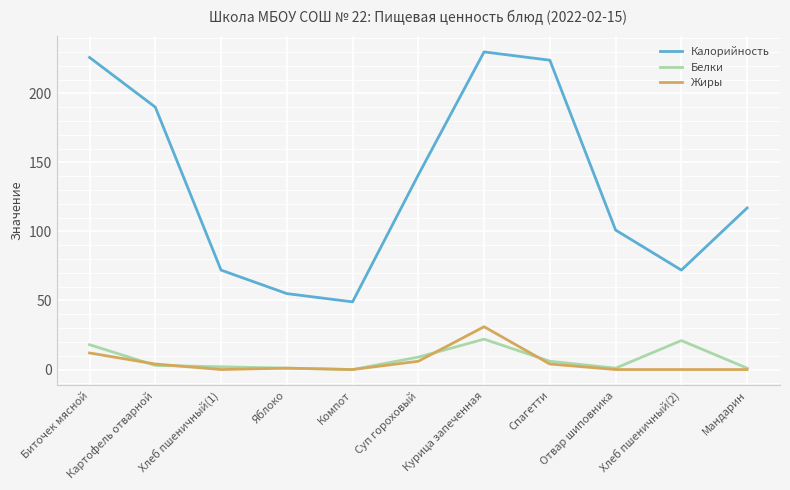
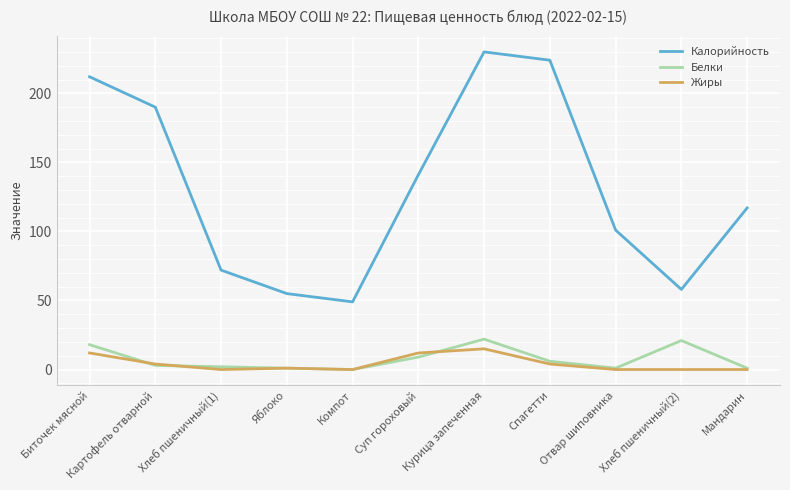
Калорийность, Биточек мясной: 226 -> 212
Жиры, Суп гороховый: 6 -> 12
Жиры, Курица запеченная: 31 -> 15
Калорийность, Хлеб пшеничный(2): 72 -> 58
